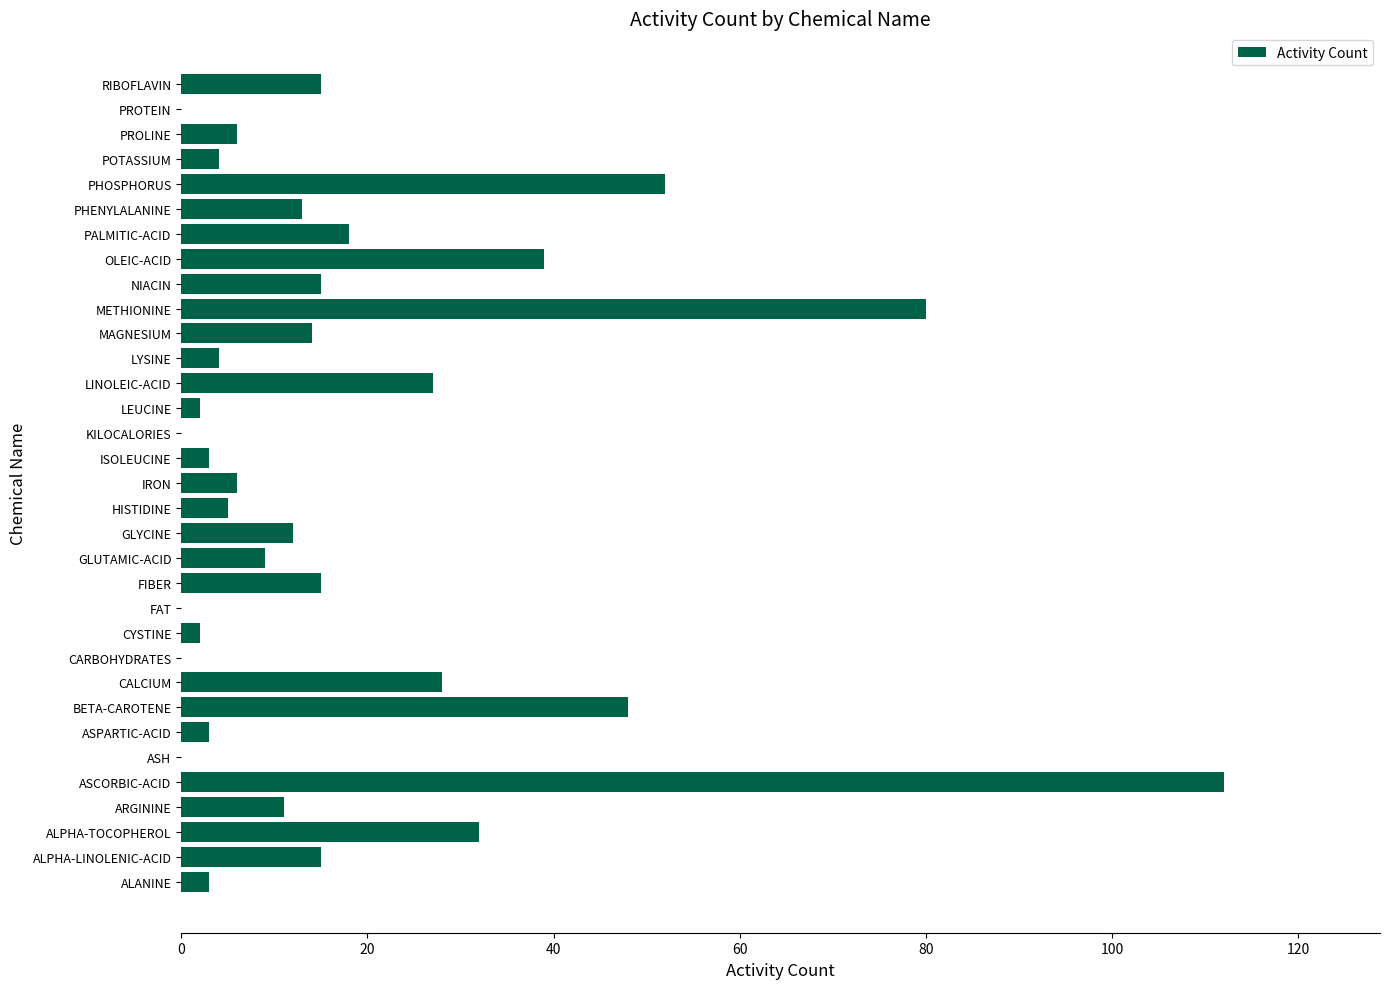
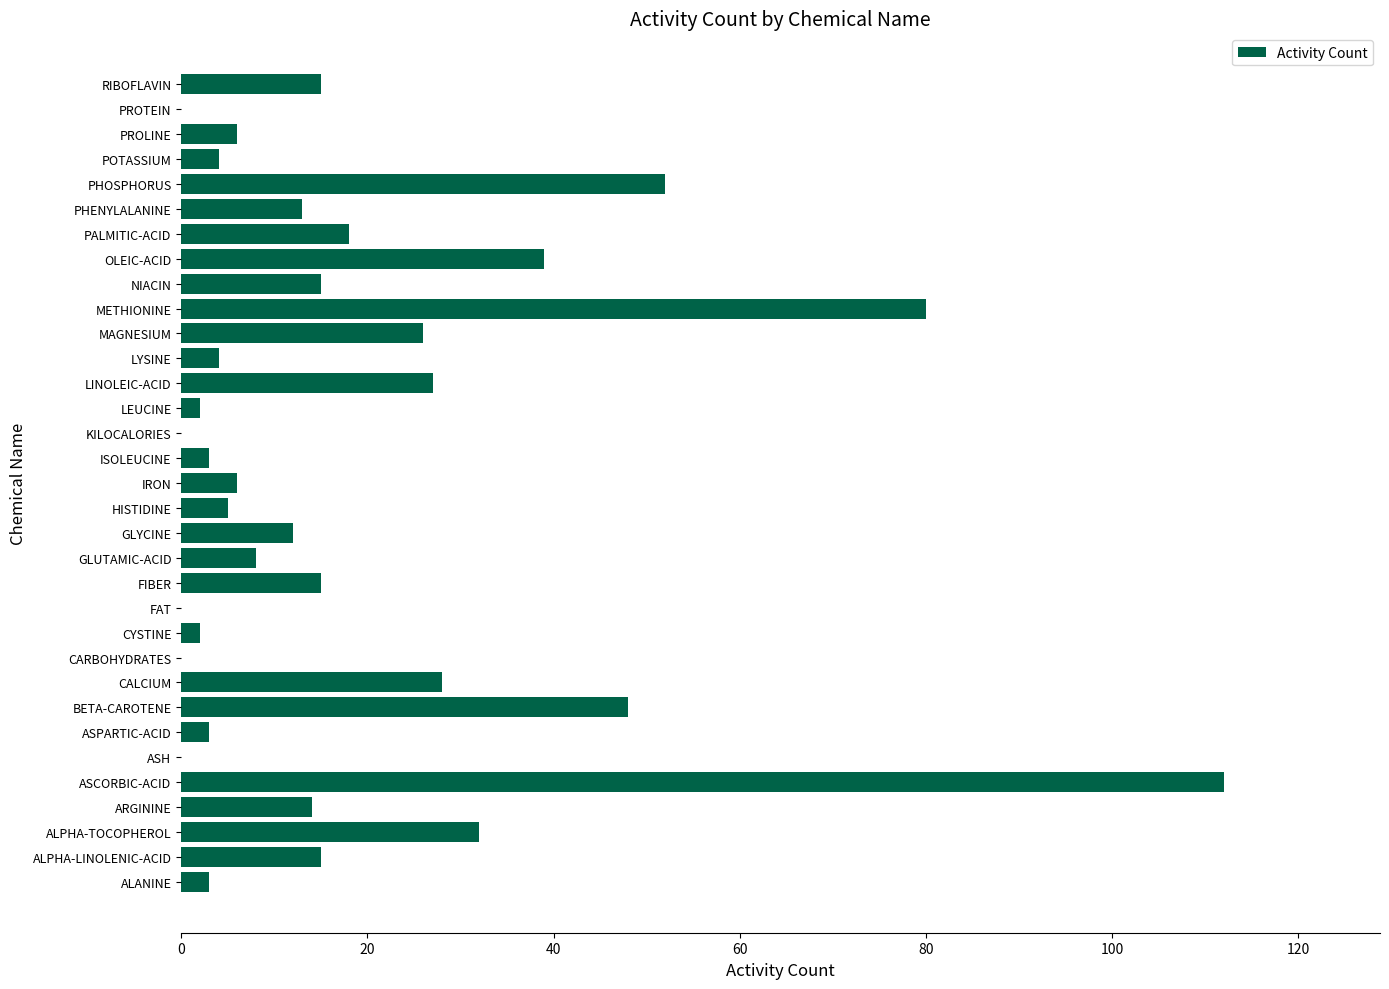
MAGNESIUM: 14 -> 26
GLUTAMIC-ACID: 9 -> 8
ARGININE: 11 -> 14
